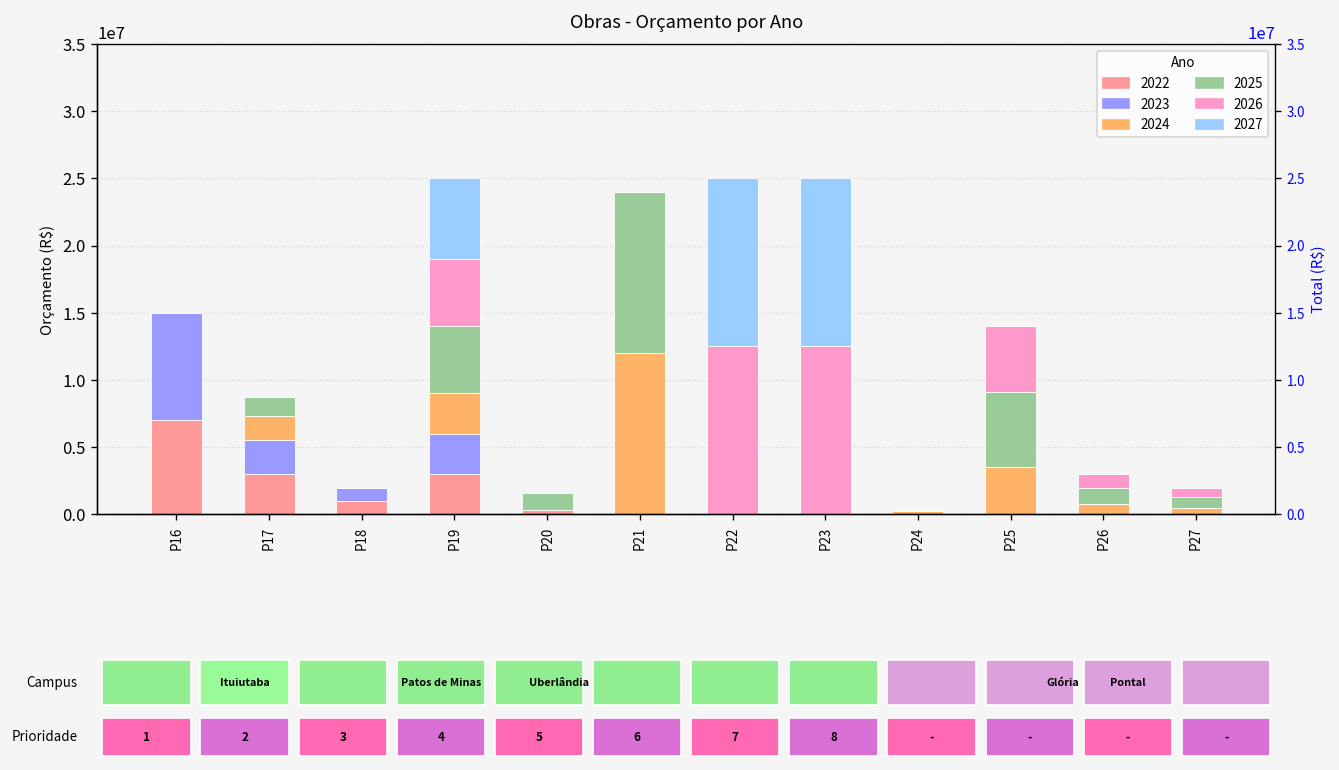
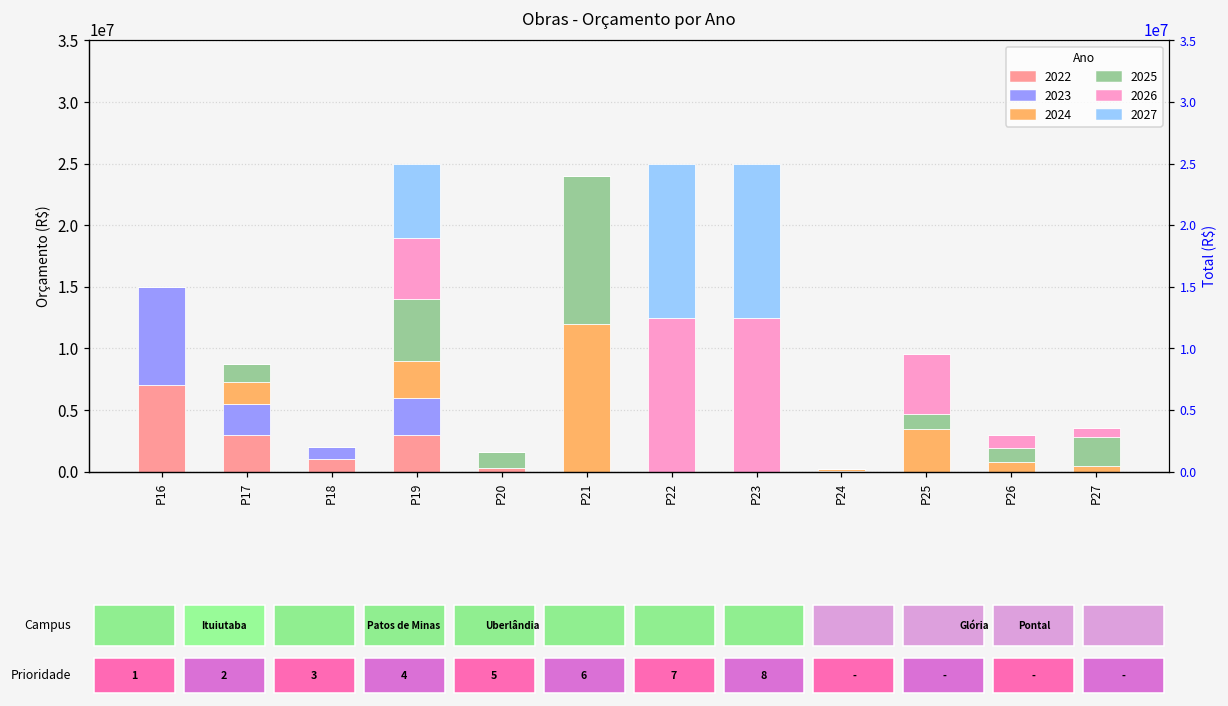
2025, P25: 5600000 -> 1200000
2025, P27: 800000 -> 2300000
